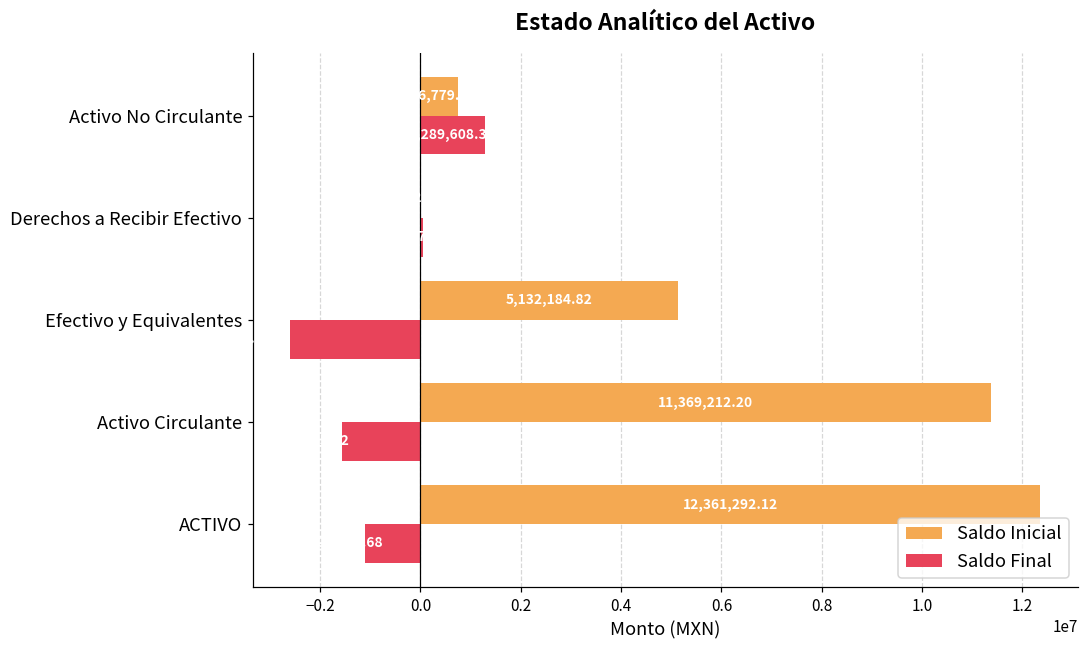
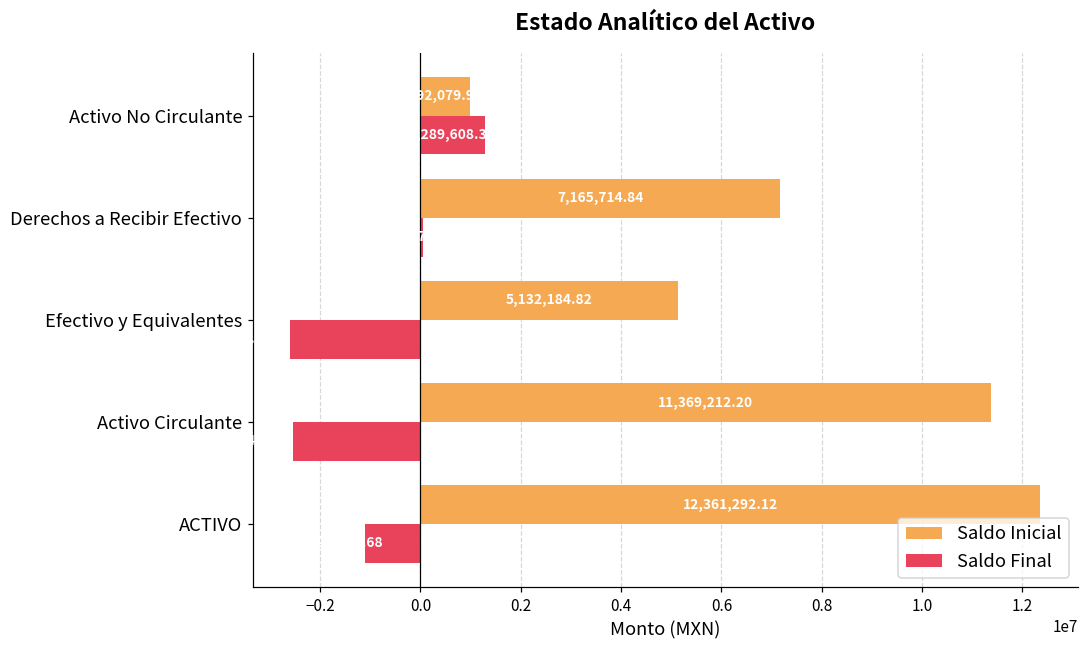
Saldo Inicial, Activo No Circulante: 800000 -> 1000000
Saldo Inicial, Derechos a Recibir Efectivo: 0 -> 7200000
Saldo Final, Activo Circulante: -1600000 -> -2500000
